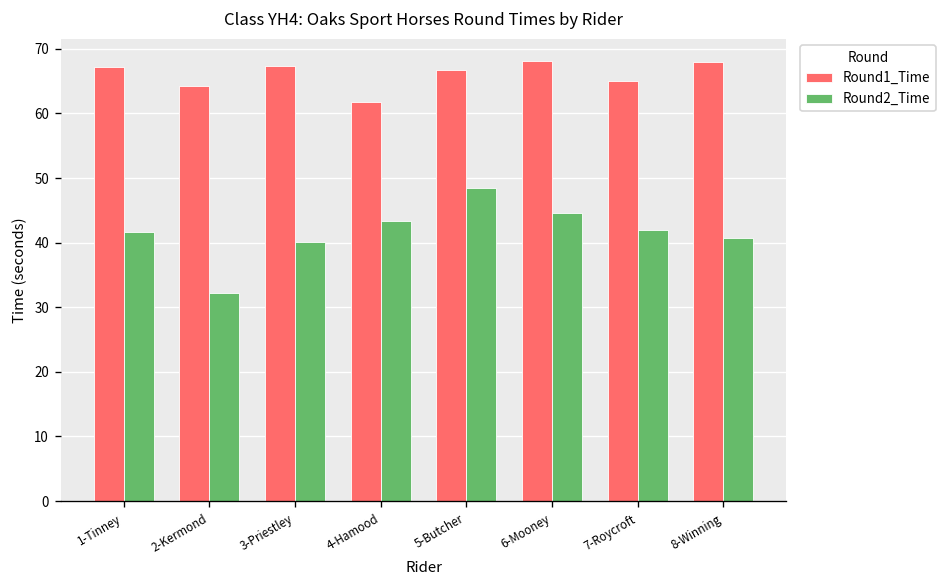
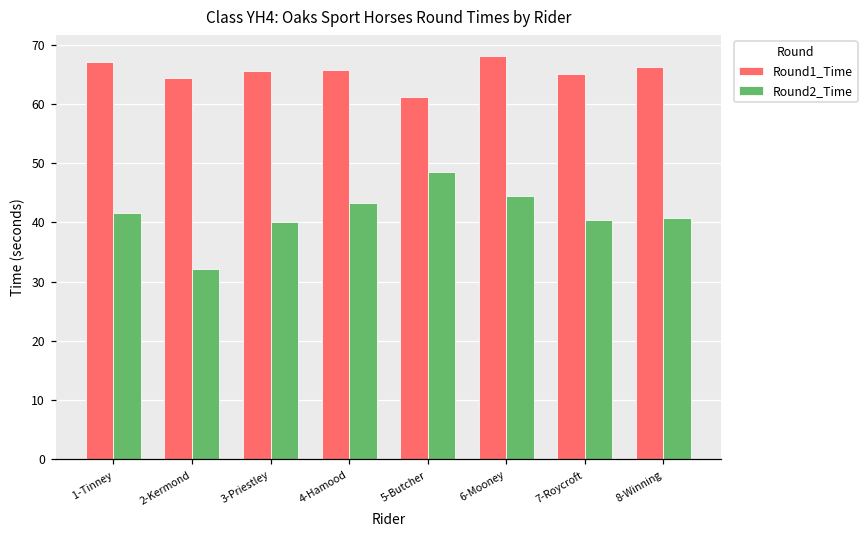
Round1_Time, 3-Priestley: 67 -> 66
Round1_Time, 4-Hamood: 62 -> 66
Round1_Time, 5-Butcher: 67 -> 61
Round2_Time, 7-Roycroft: 42 -> 40
Round1_Time, 8-Winning: 68 -> 66
